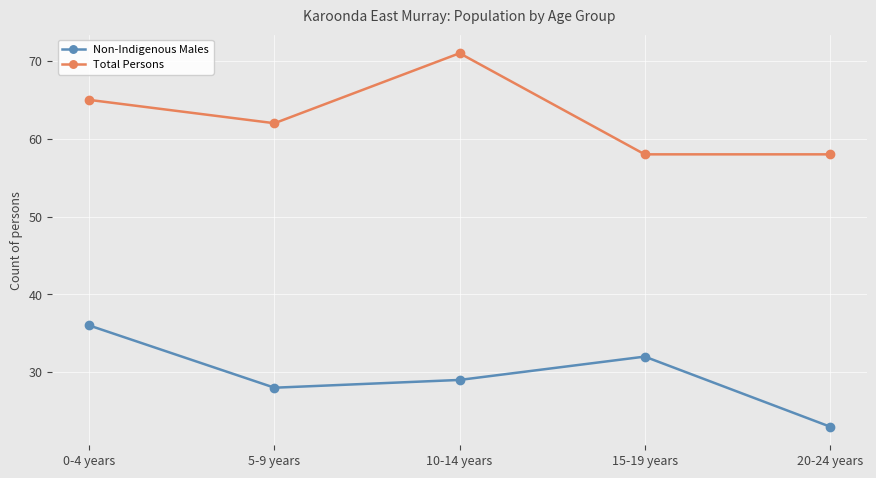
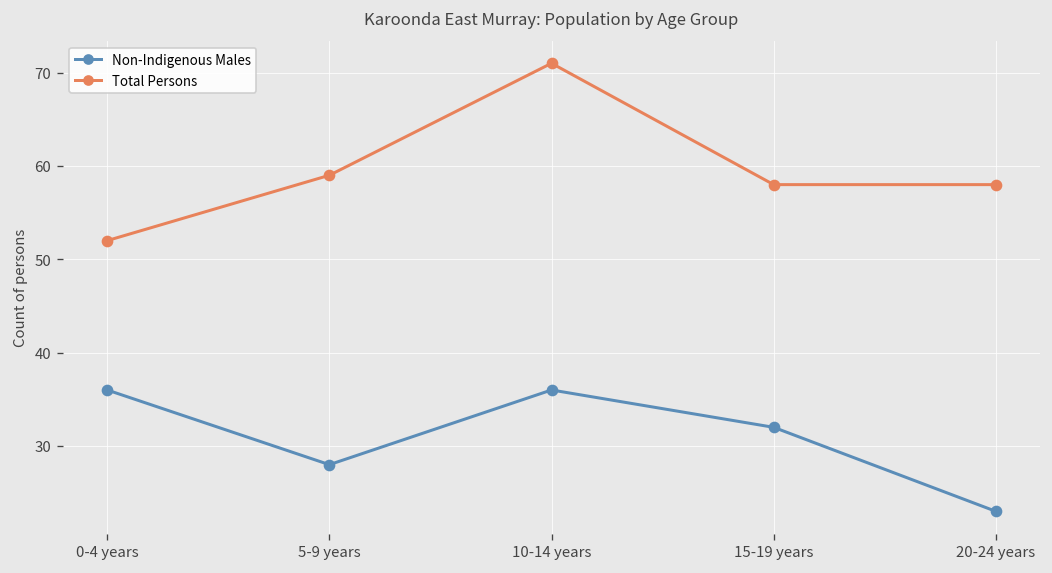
Total Persons, 0-4 years: 65 -> 52
Total Persons, 5-9 years: 62 -> 59
Non-Indigenous Males, 10-14 years: 29 -> 36
